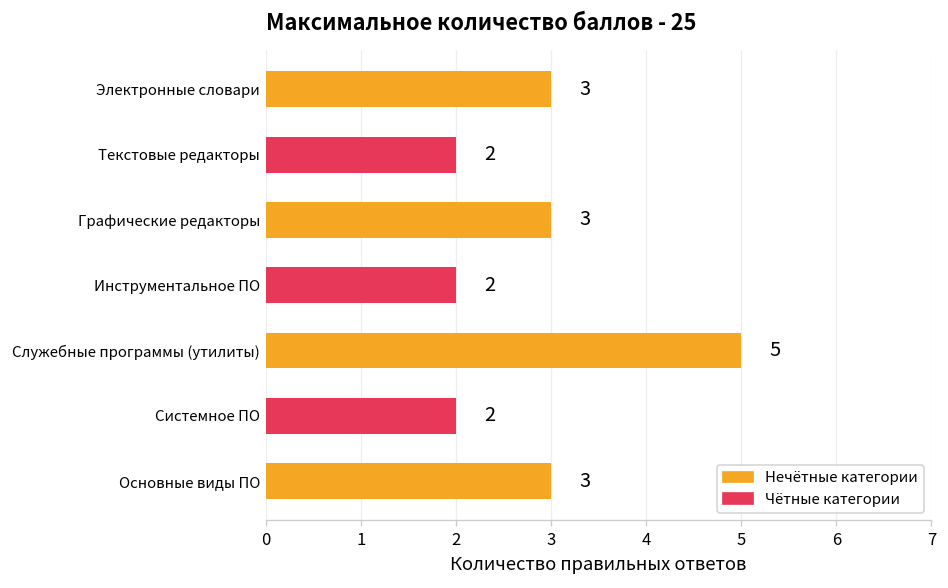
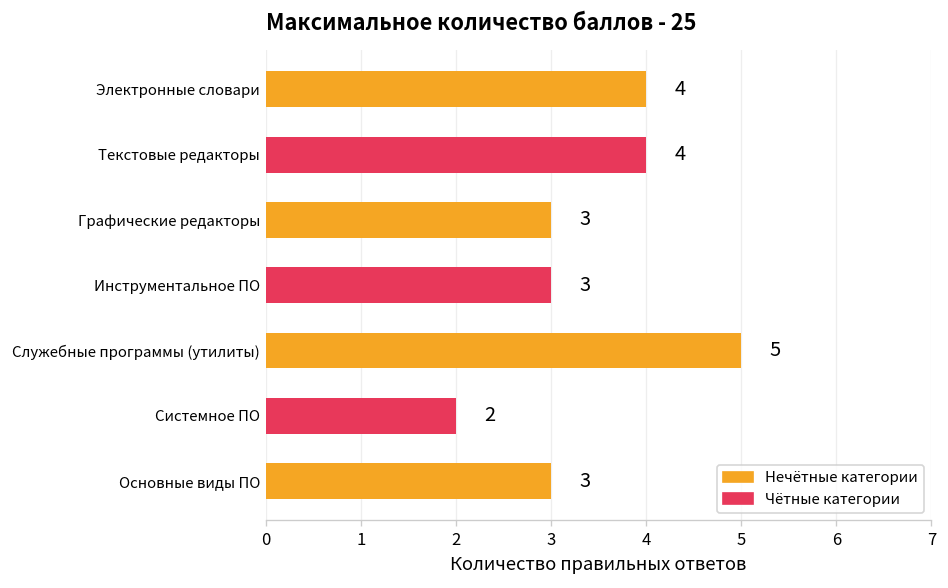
Электронные словари: 3 -> 4
Текстовые редакторы: 2 -> 4
Инструментальное ПО: 2 -> 3
